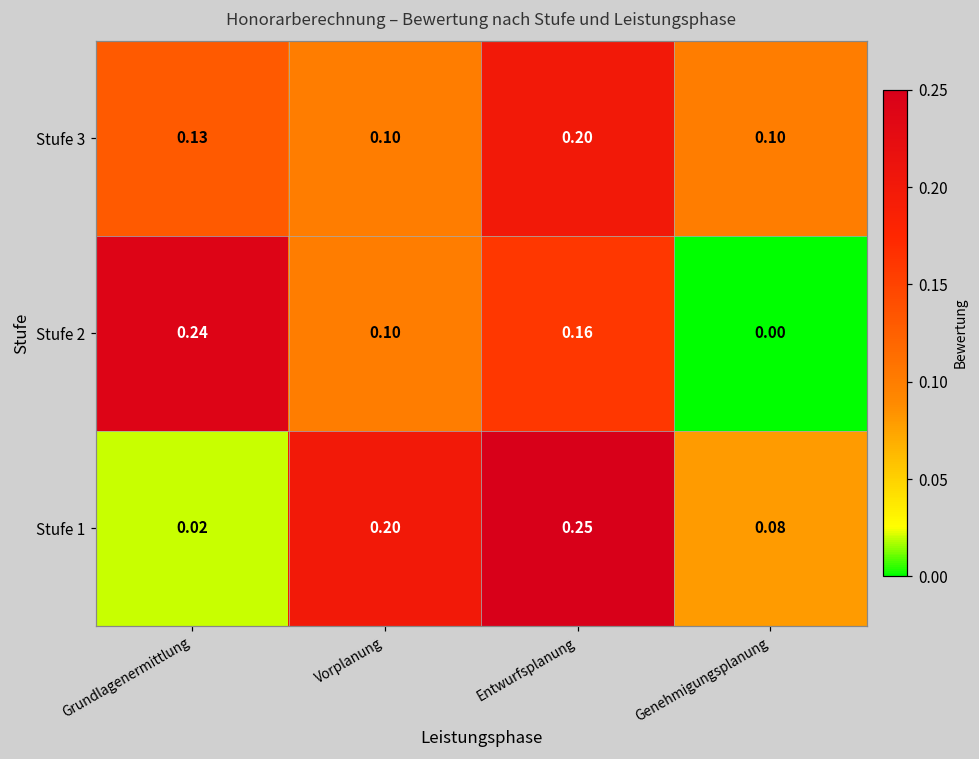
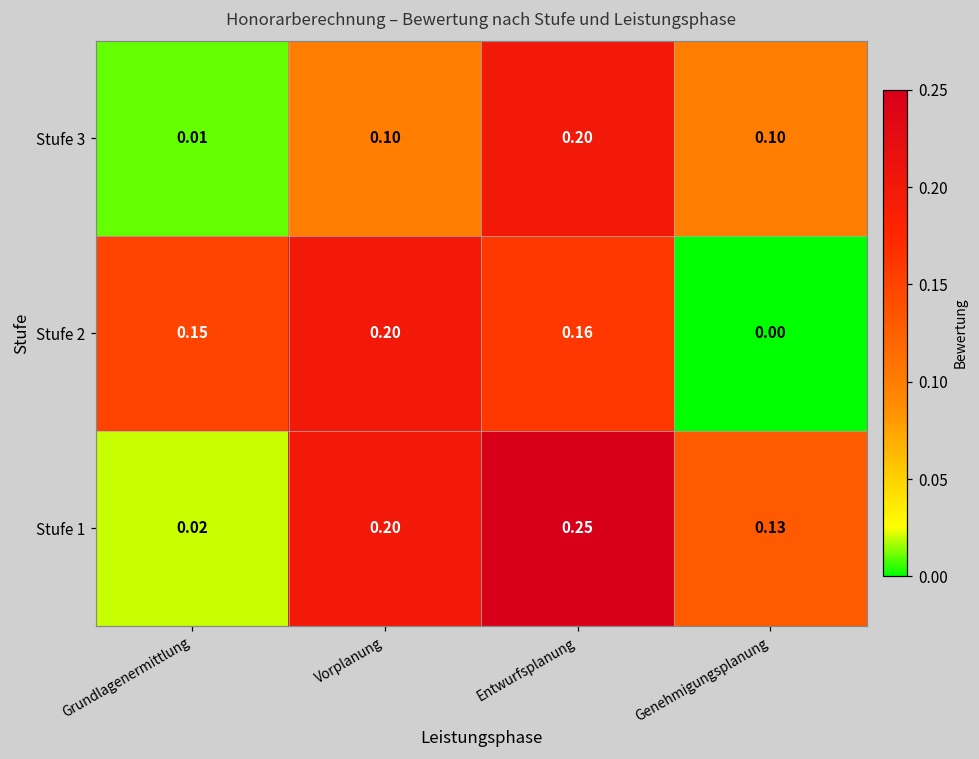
Stufe 3, Grundlagenermittlung: 0.13 -> 0.01
Stufe 2, Grundlagenermittlung: 0.24 -> 0.15
Stufe 2, Vorplanung: 0.10 -> 0.20
Stufe 1, Genehmigungsplanung: 0.08 -> 0.13
